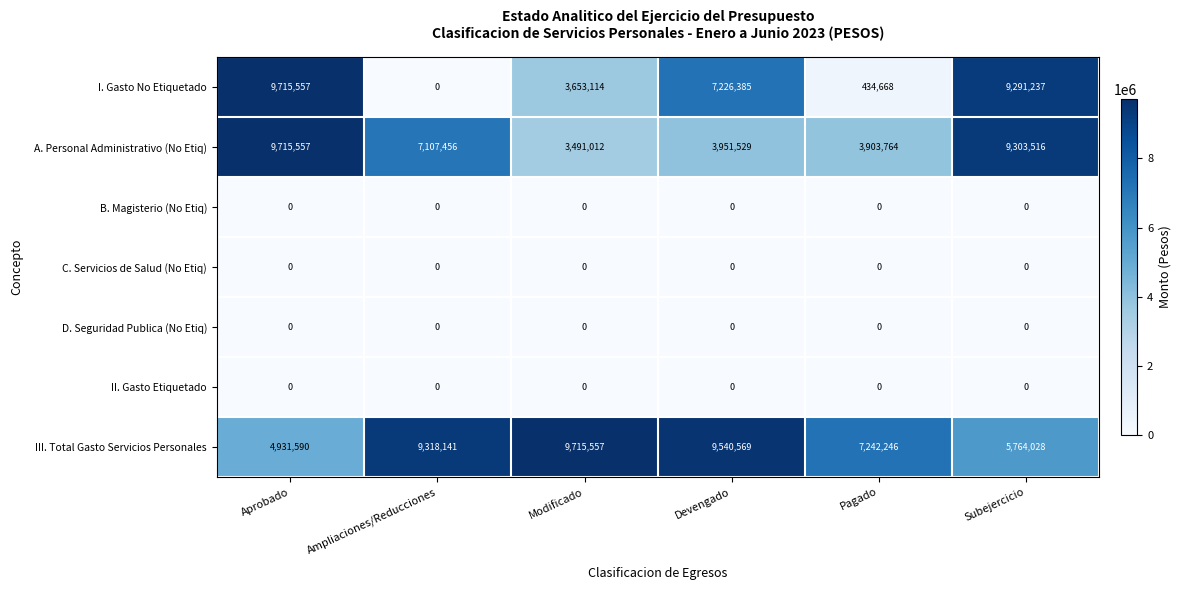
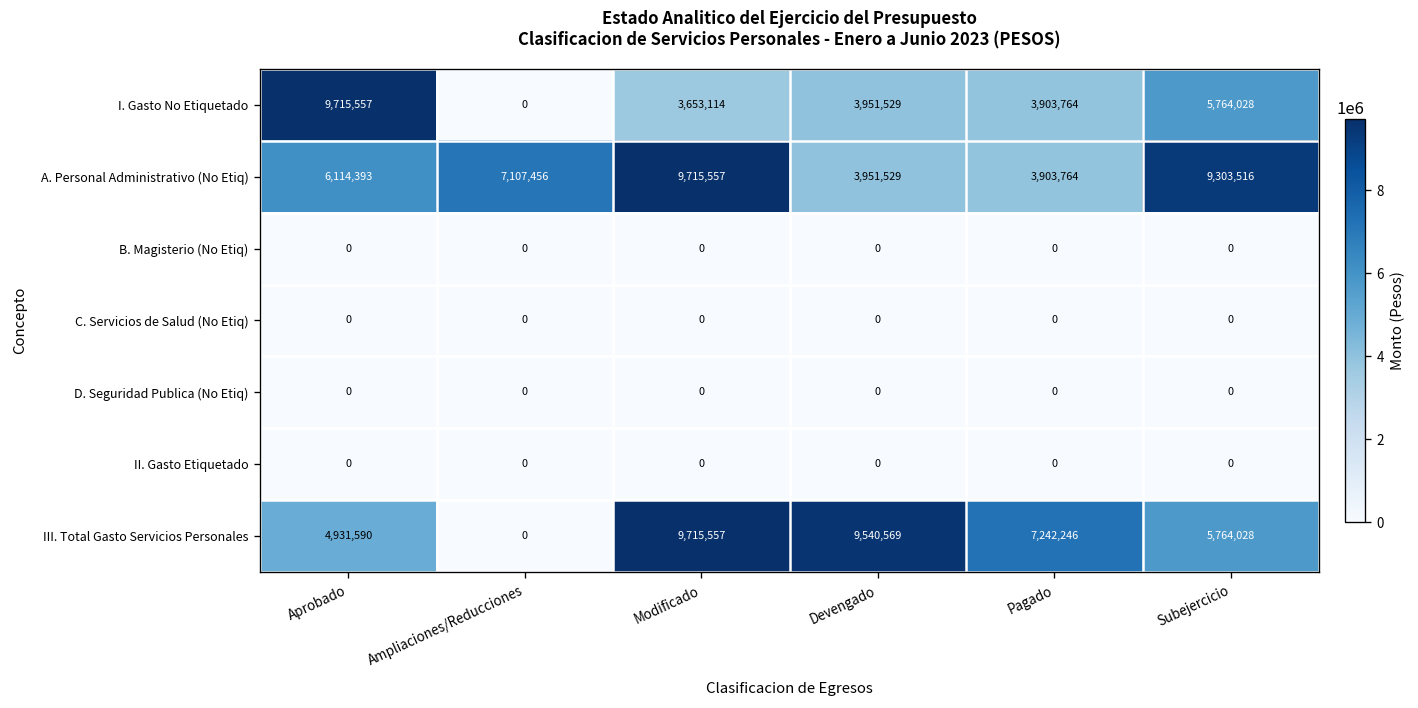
I. Gasto No Etiquetado, Devengado: 7,226,385 -> 3,951,529
I. Gasto No Etiquetado, Pagado: 434,668 -> 3,903,764
I. Gasto No Etiquetado, Subejercicio: 9,291,237 -> 5,764,028
A. Personal Administrativo (No Etiq), Aprobado: 9,715,557 -> 6,114,393
A. Personal Administrativo (No Etiq), Modificado: 3,491,012 -> 9,715,557
III. Total Gasto Servicios Personales, Ampliaciones/Reducciones: 9,318,141 -> 0
